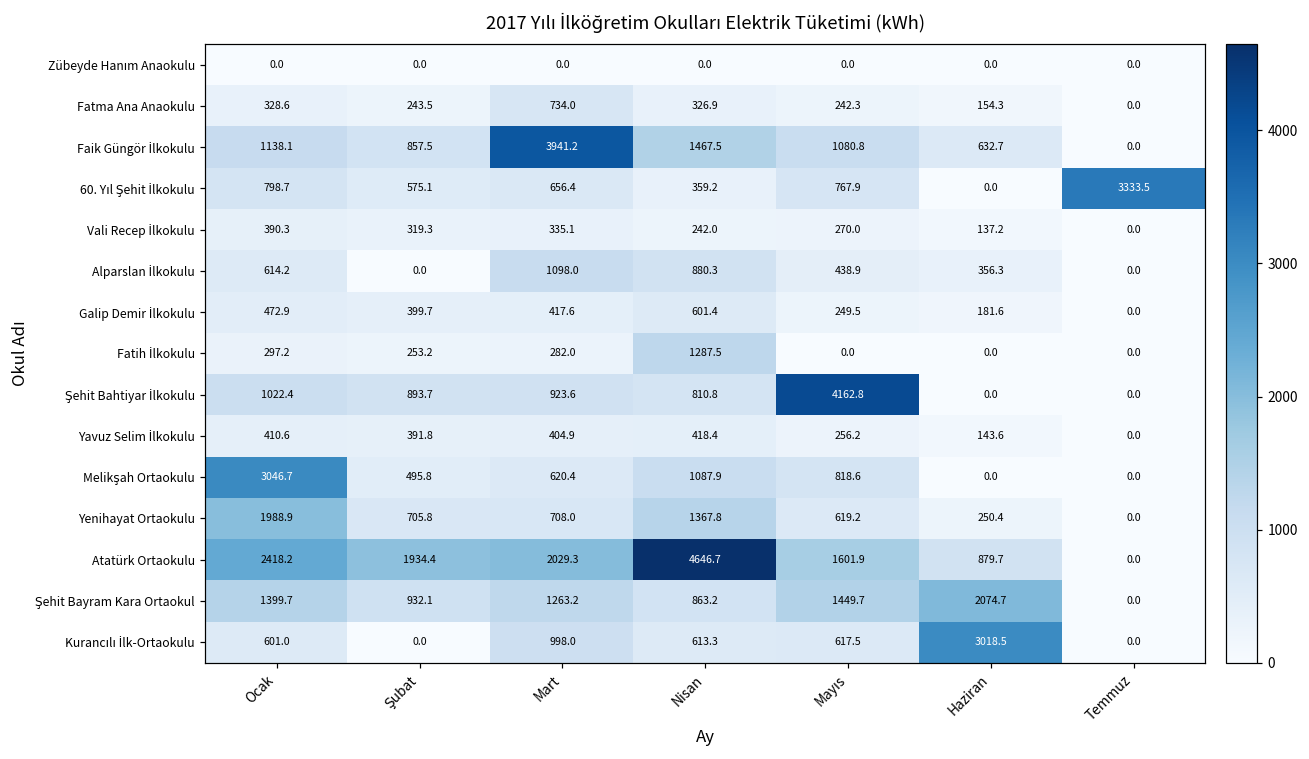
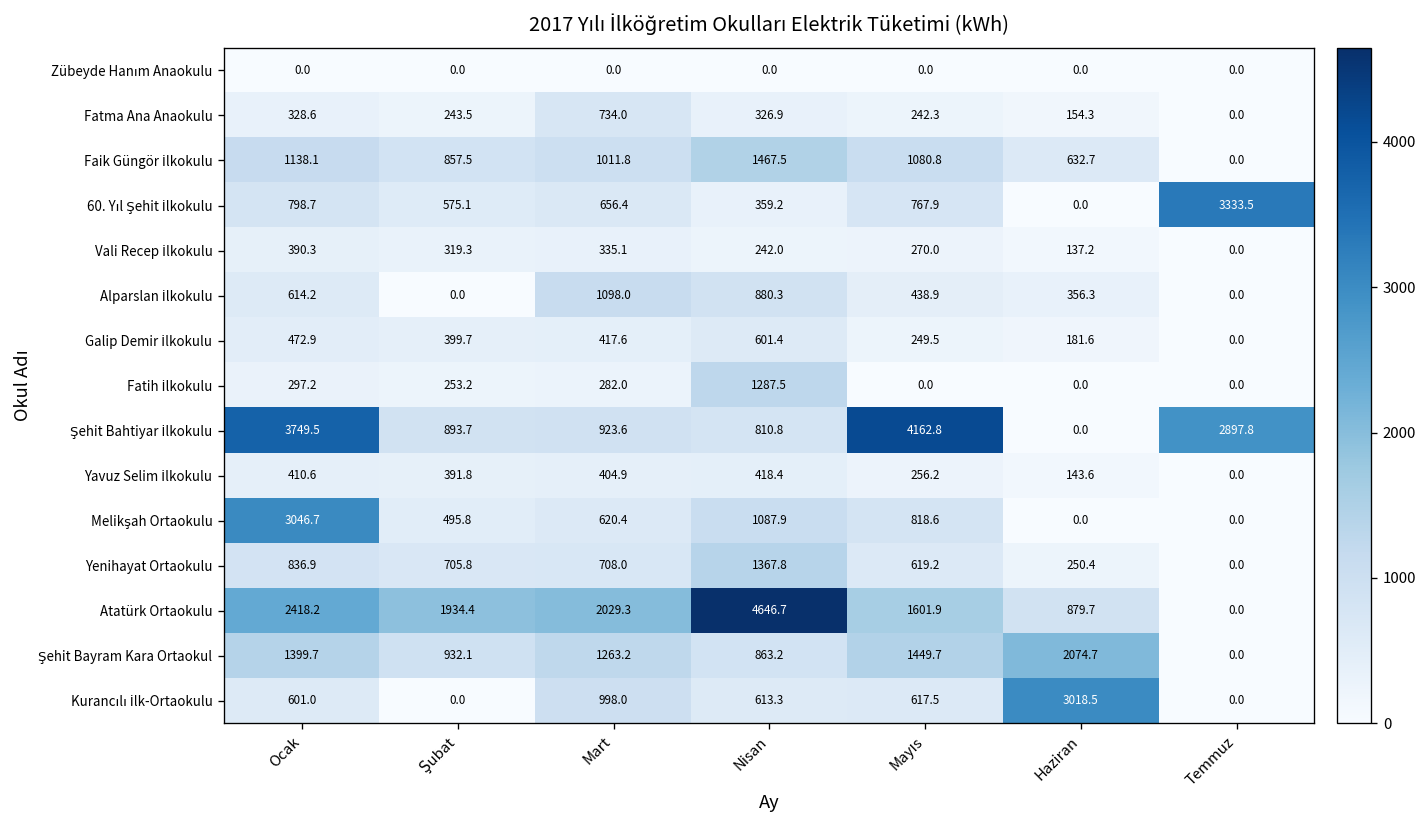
Faik Güngör İlkokulu, Mart: 3941.2 -> 1011.8
Şehit Bahtiyar İlkokulu, Ocak: 1022.4 -> 3749.5
Şehit Bahtiyar İlkokulu, Temmuz: 0.0 -> 2897.8
Yenihayat Ortaokulu, Ocak: 1988.9 -> 836.9
